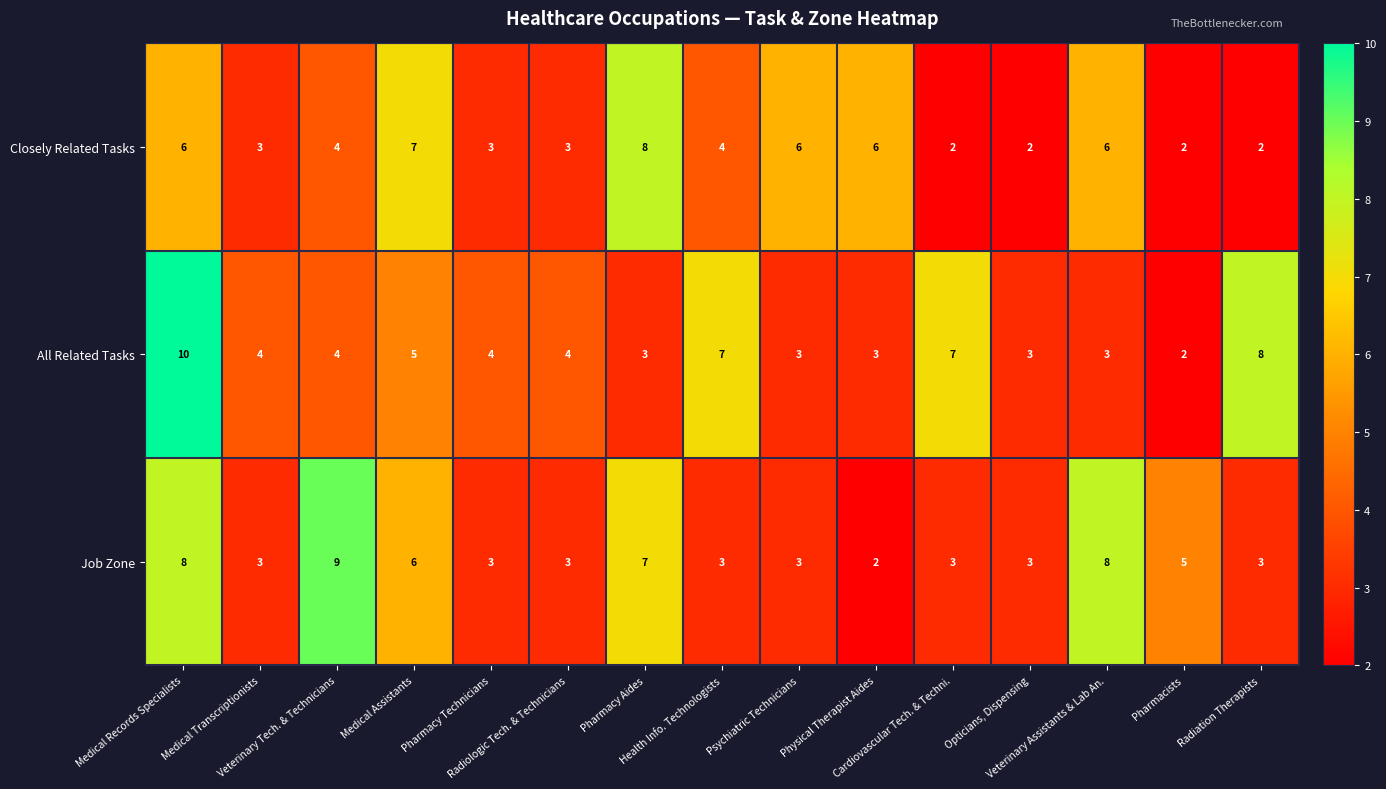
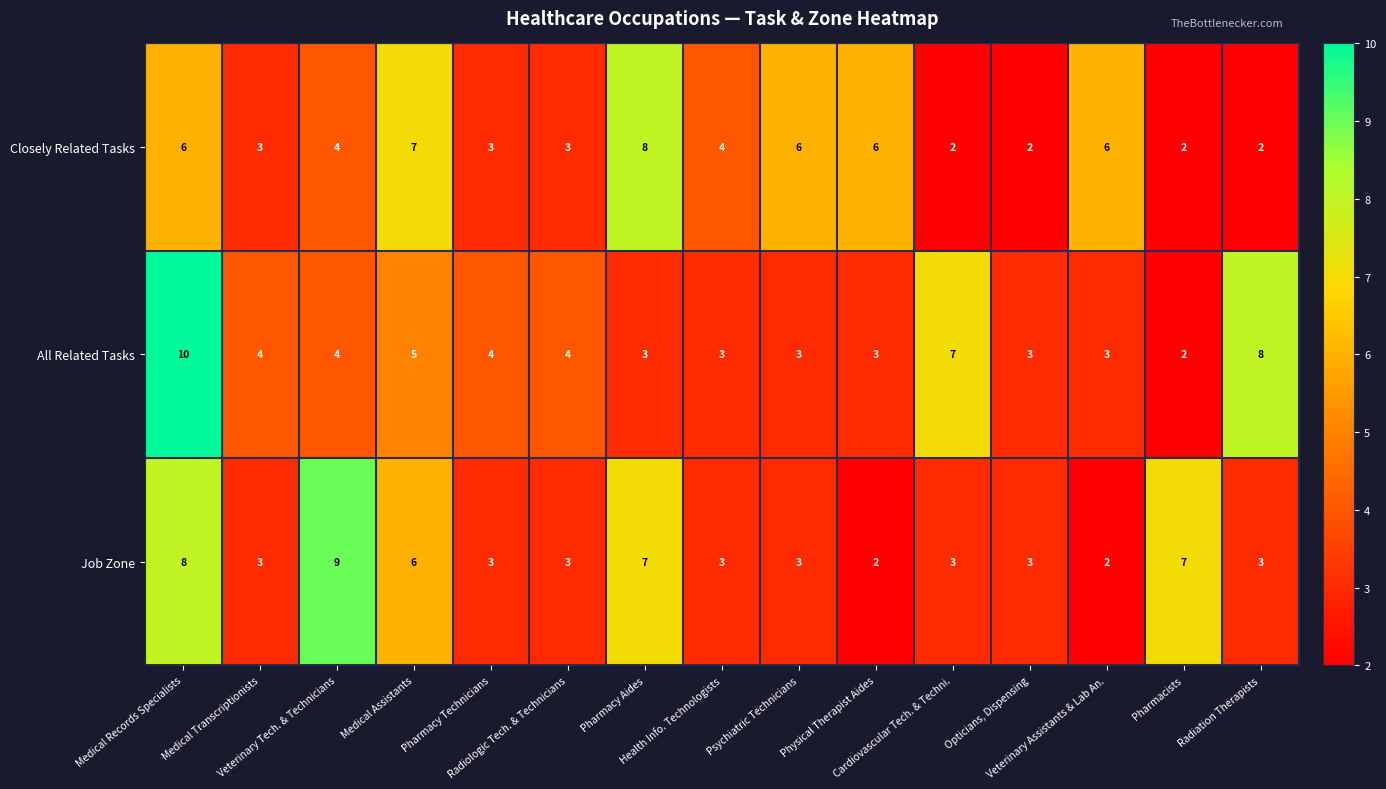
All Related Tasks, Health Info. Technologists: 7 -> 3
Job Zone, Veterinary Assistants & Lab An.: 8 -> 2
Job Zone, Pharmacists: 5 -> 7
